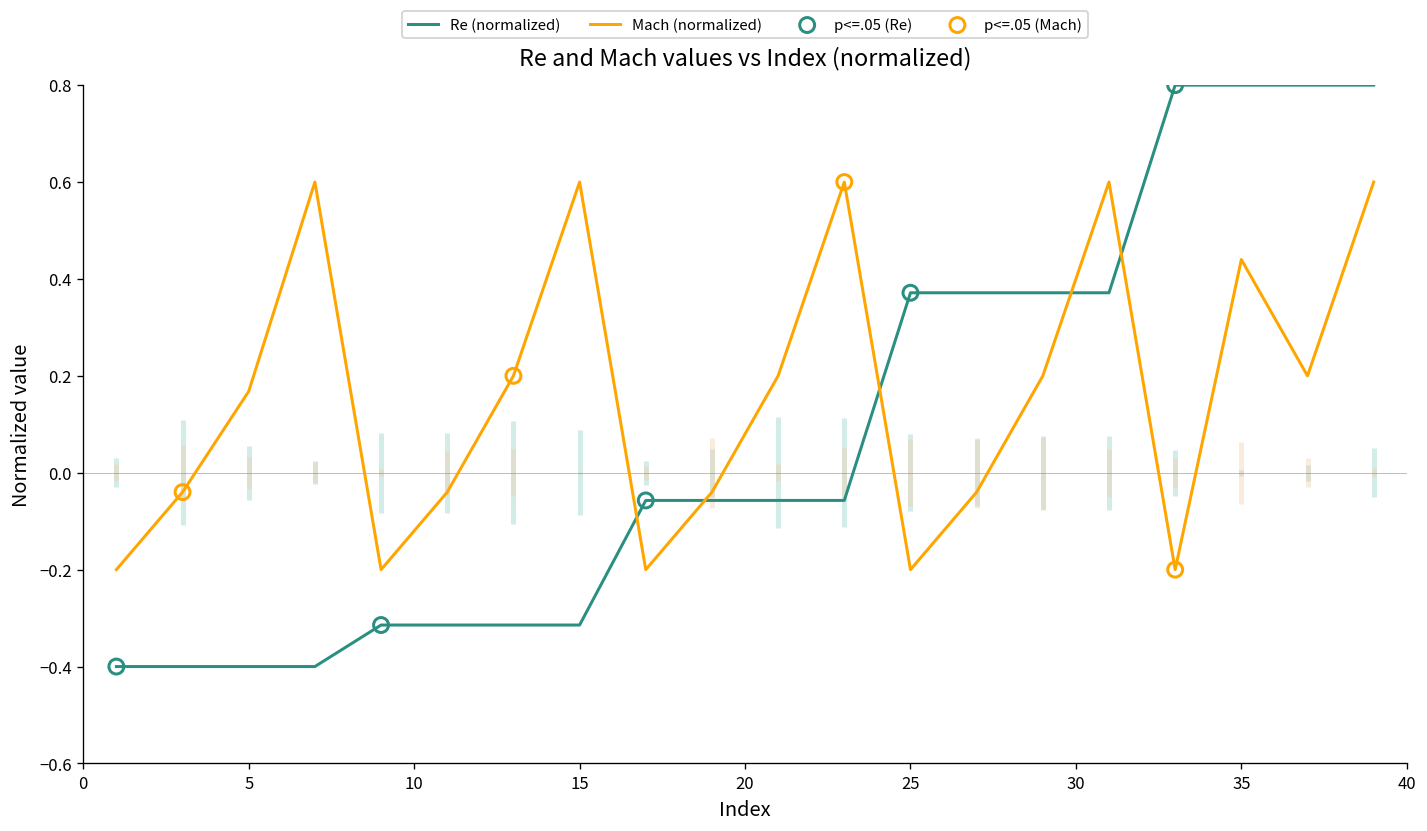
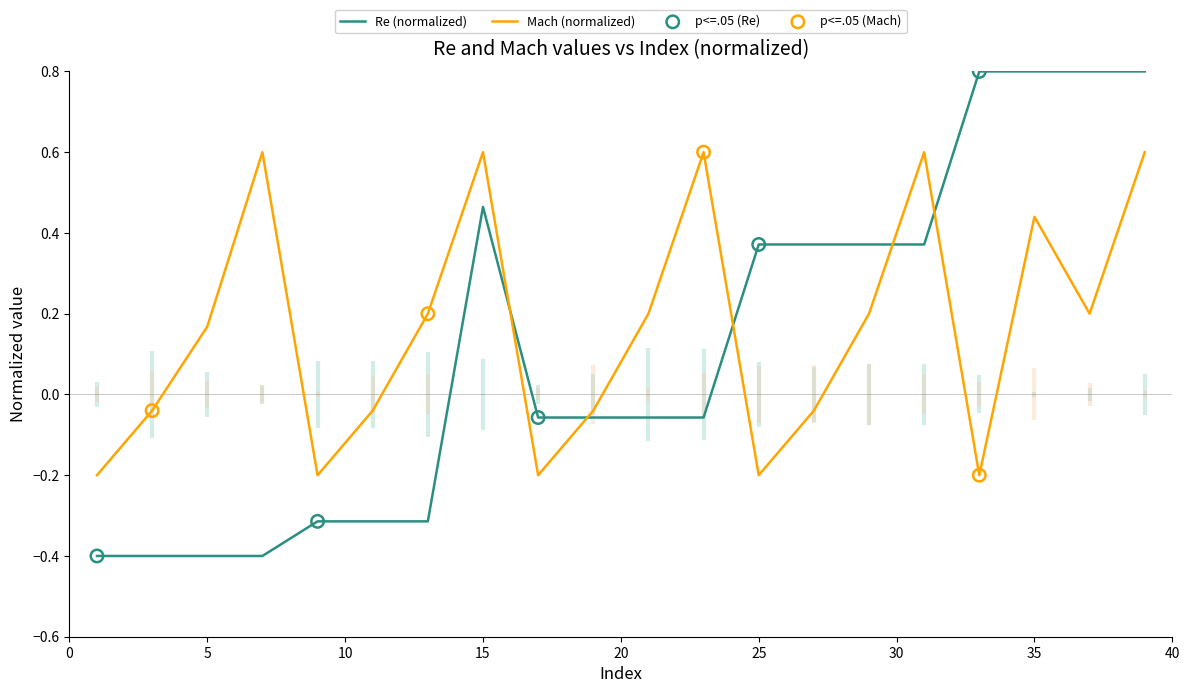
Re (normalized), 15: -0.31 -> 0.46
